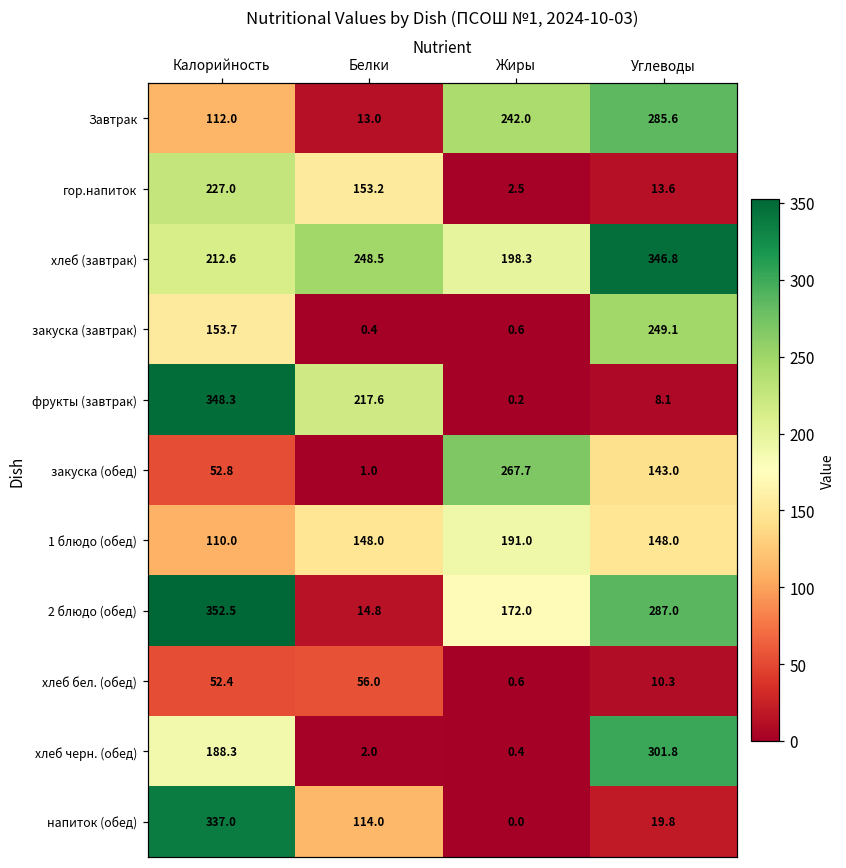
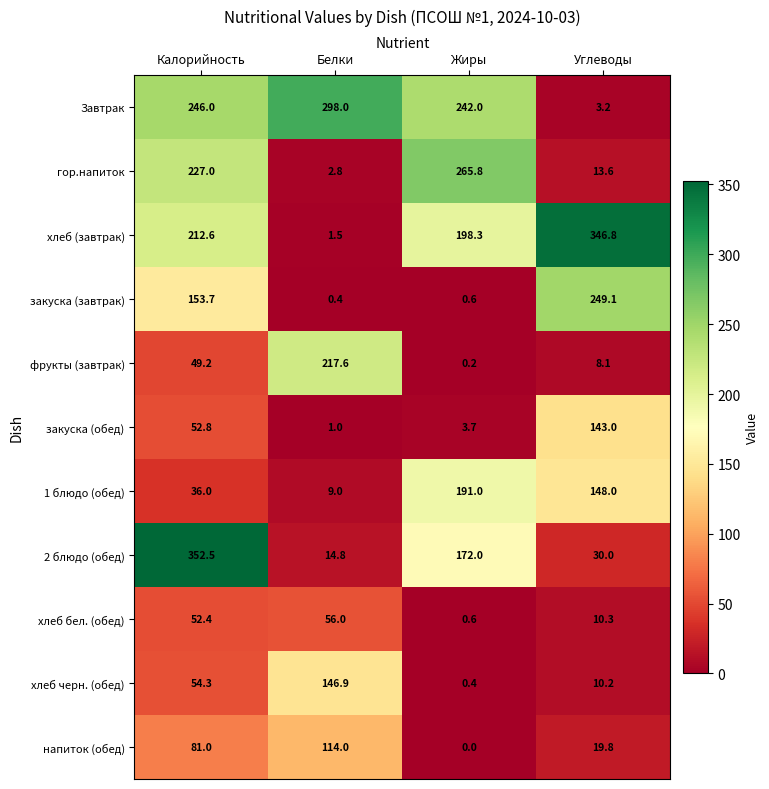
Завтрак, Калорийность: 112.0 -> 246.0
Завтрак, Белки: 13.0 -> 298.0
Завтрак, Углеводы: 285.6 -> 3.2
гор.напиток, Белки: 153.2 -> 2.8
гор.напиток, Жиры: 2.5 -> 265.8
хлеб (завтрак), Белки: 248.5 -> 1.5
фрукты (завтрак), Калорийность: 348.3 -> 49.2
закуска (обед), Жиры: 267.7 -> 3.7
1 блюдо (обед), Калорийность: 110.0 -> 36.0
1 блюдо (обед), Белки: 148.0 -> 9.0
2 блюдо (обед), Углеводы: 287.0 -> 30.0
хлеб черн. (обед), Калорийность: 188.3 -> 54.3
хлеб черн. (обед), Белки: 2.0 -> 146.9
хлеб черн. (обед), Углеводы: 301.8 -> 10.2
напиток (обед), Калорийность: 337.0 -> 81.0
